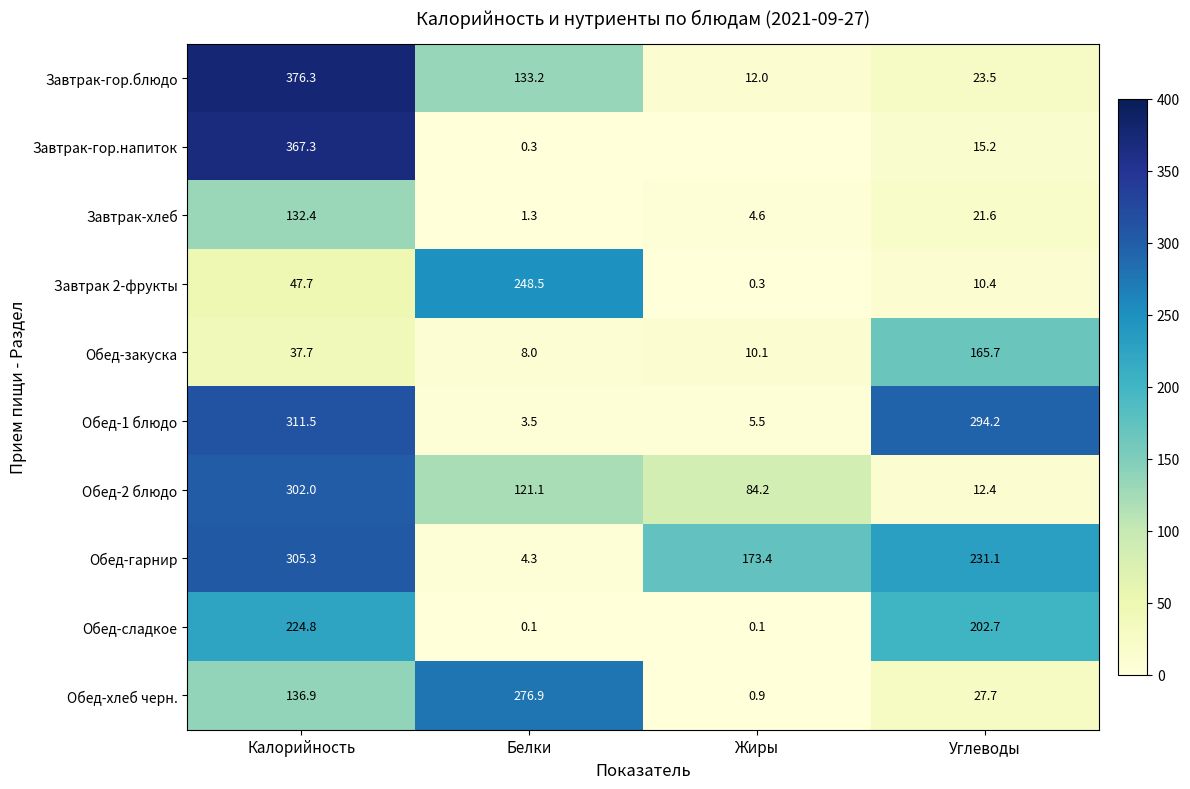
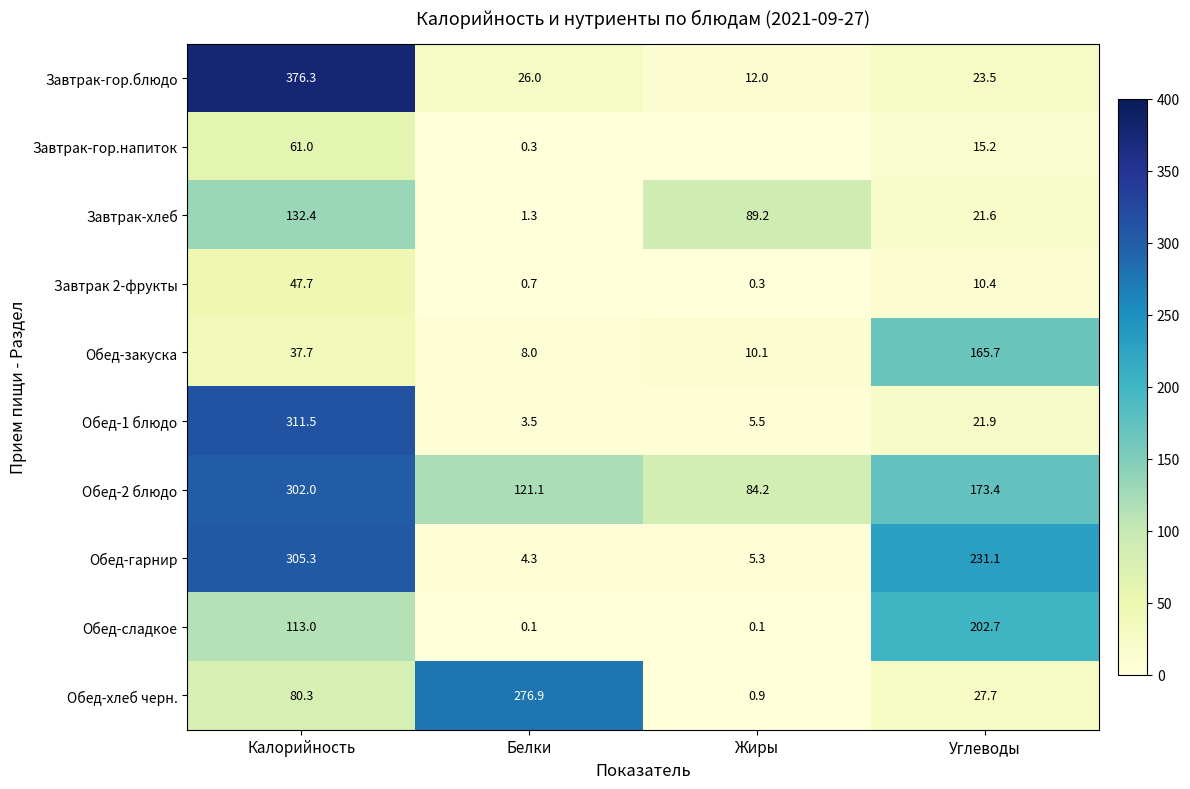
Завтрак-гор.блюдо, Белки: 133.2 -> 26.0
Завтрак-гор.напиток, Калорийность: 367.3 -> 61.0
Завтрак-хлеб, Жиры: 4.6 -> 89.2
Завтрак 2-фрукты, Белки: 248.5 -> 0.7
Обед-1 блюдо, Углеводы: 294.2 -> 21.9
Обед-2 блюдо, Углеводы: 12.4 -> 173.4
Обед-гарнир, Жиры: 173.4 -> 5.3
Обед-сладкое, Калорийность: 224.8 -> 113.0
Обед-хлеб черн., Калорийность: 136.9 -> 80.3
